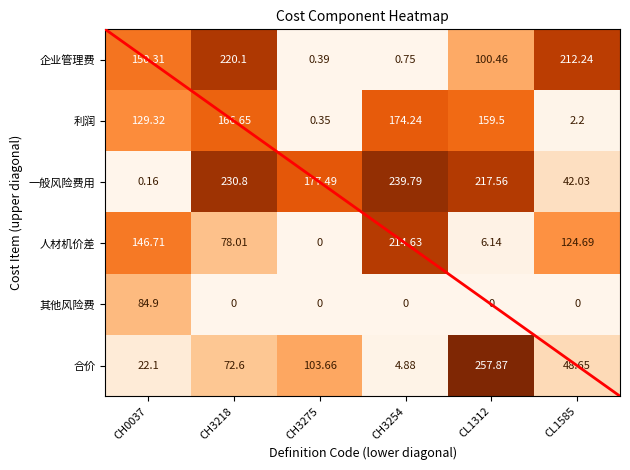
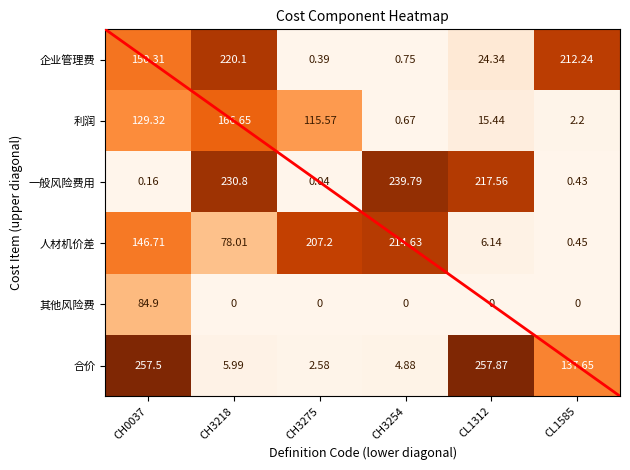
企业管理费, CL1312: 100.46 -> 24.34
利润, CH3275: 0.35 -> 115.57
利润, CH3254: 174.24 -> 0.67
利润, CL1312: 159.5 -> 15.44
一般风险费用, CH3275: 177.49 -> 0.04
一般风险费用, CL1585: 42.03 -> 0.43
人材机价差, CH3275: 0 -> 207.2
人材机价差, CL1585: 124.69 -> 0.45
合价, CH0037: 22.1 -> 257.5
合价, CH3218: 72.6 -> 5.99
合价, CH3275: 103.66 -> 2.58
合价, CL1585: 48.65 -> 137.65
